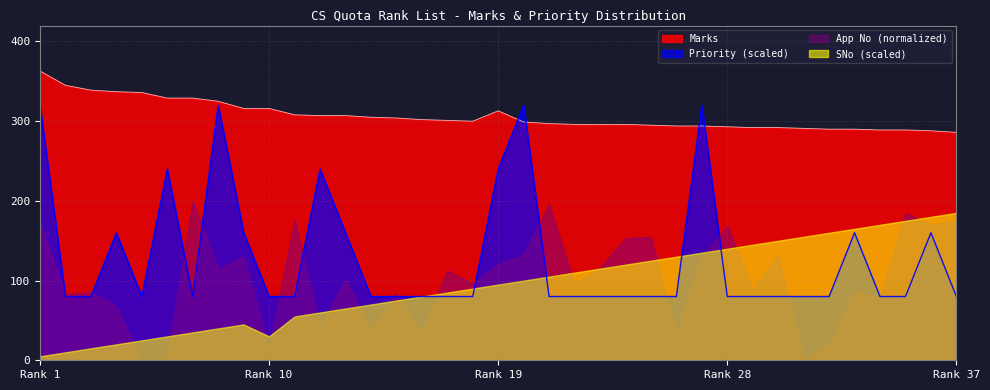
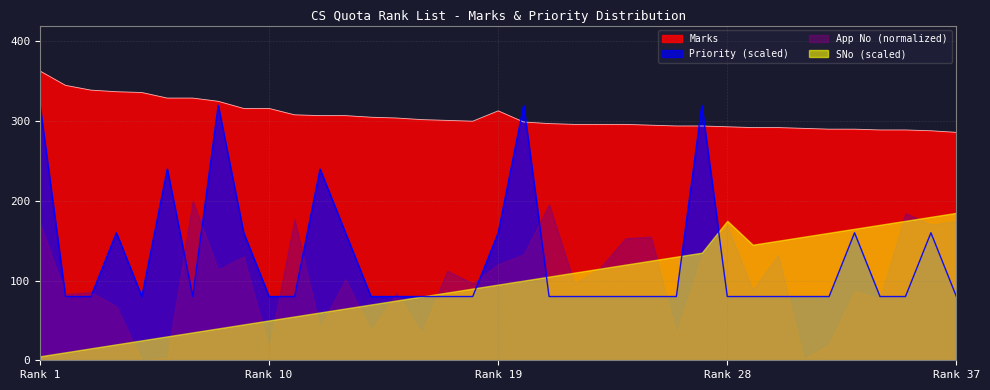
SNo (scaled), Rank 10: 30 -> 50
Priority (scaled), Rank 19: 240 -> 160
SNo (scaled), Rank 28: 140 -> 180
